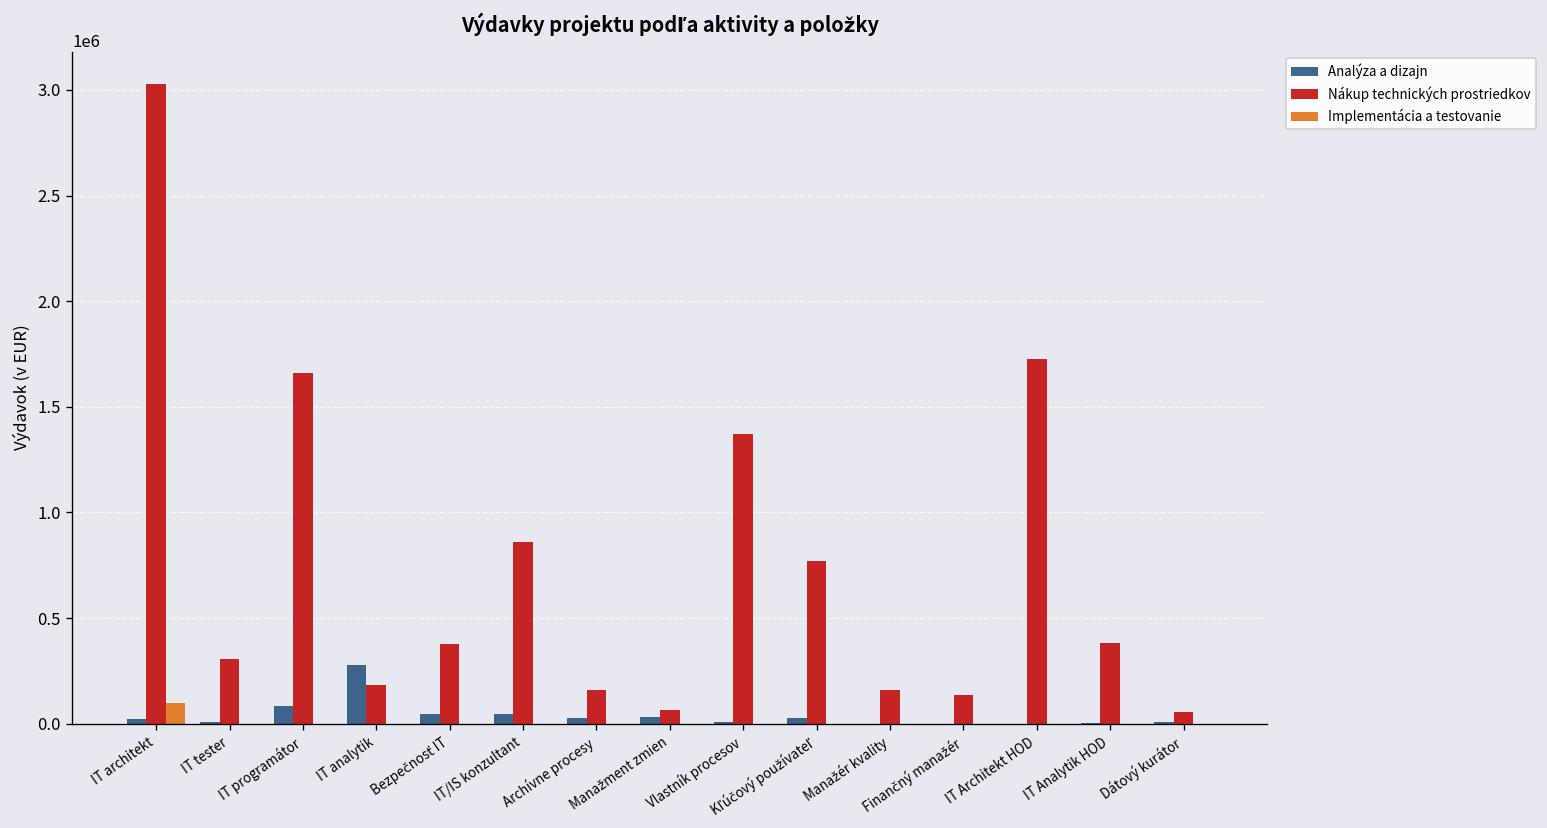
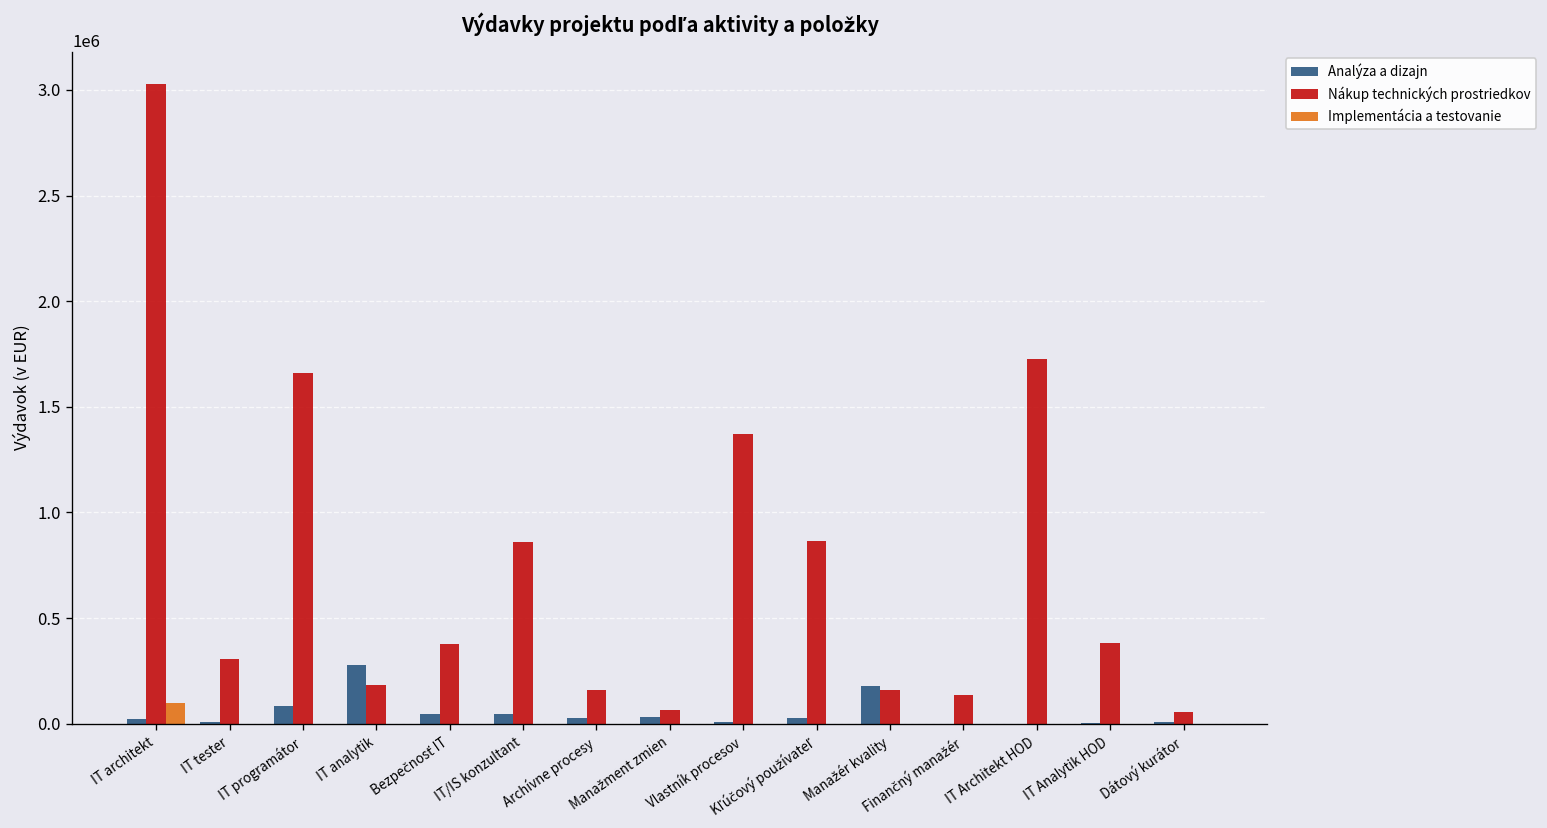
Nákup technických prostriedkov, Kľúčový používateľ: 770000 -> 860000
Analýza a dizajn, Manažér kvality: 0 -> 180000
